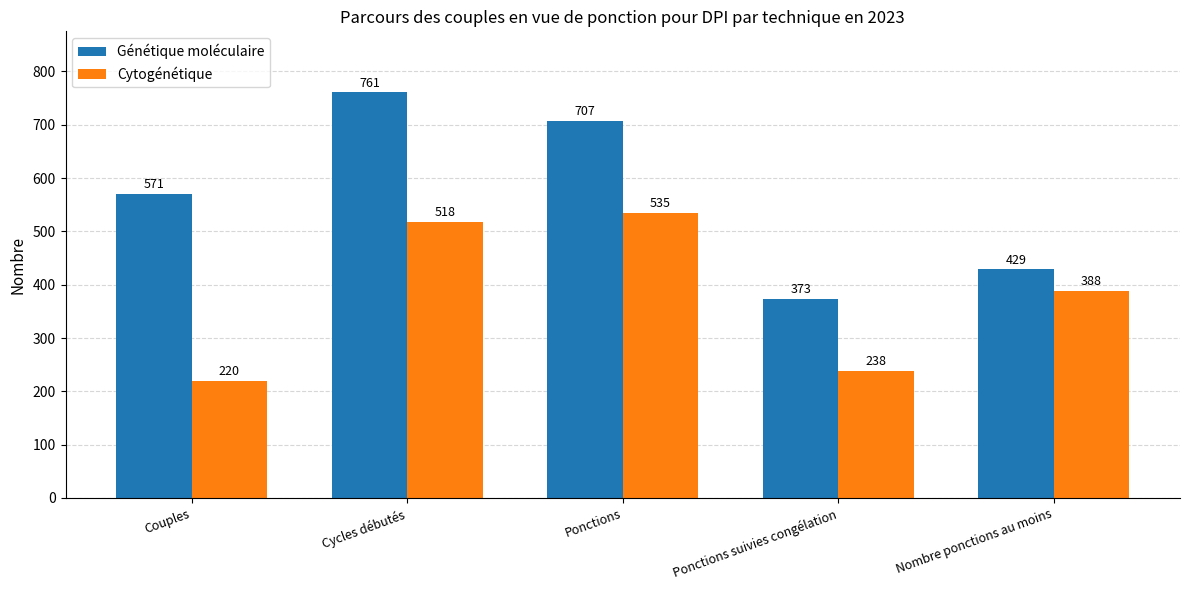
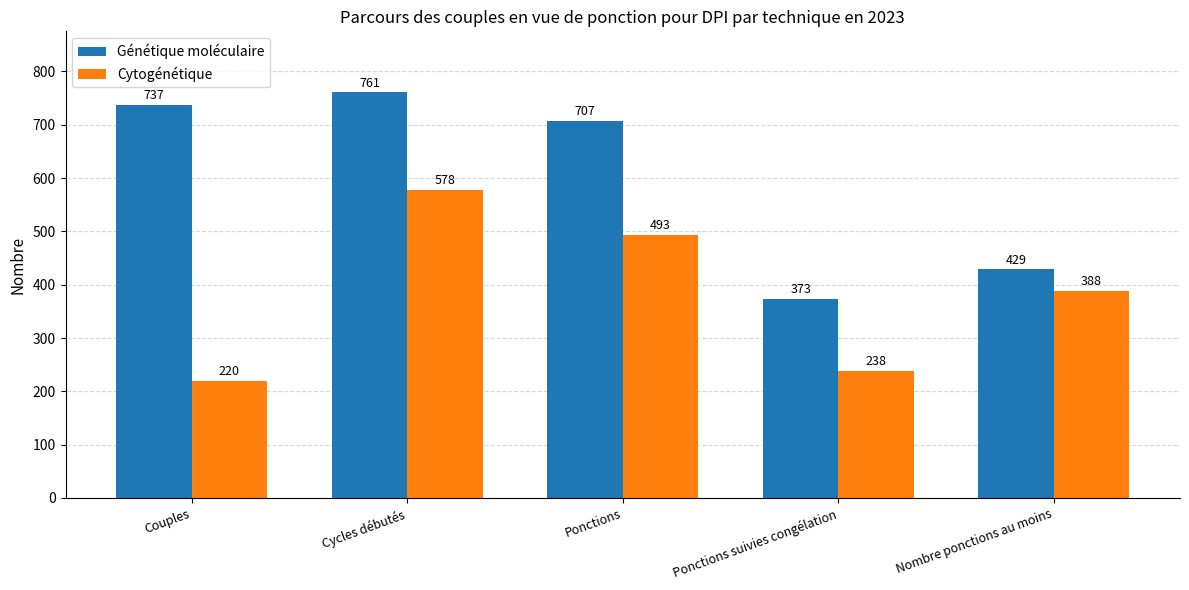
Génétique moléculaire, Couples: 571 -> 737
Cytogénétique, Cycles débutés: 518 -> 578
Cytogénétique, Ponctions: 535 -> 493
